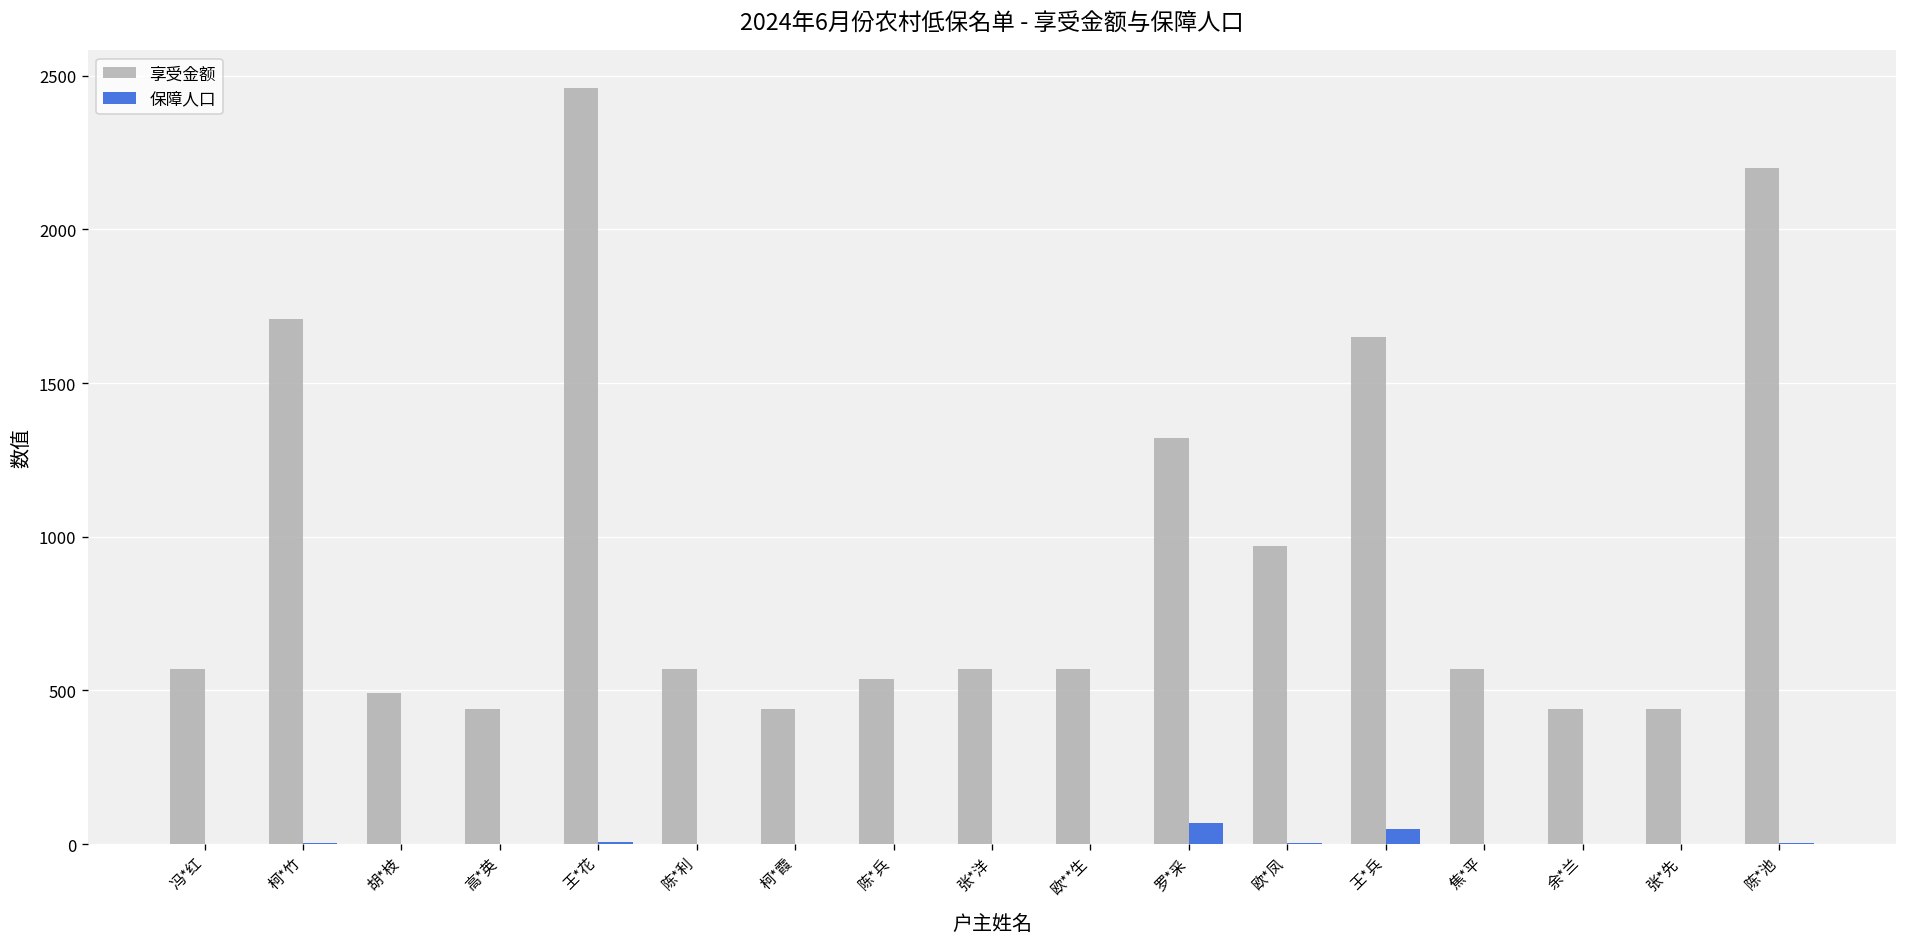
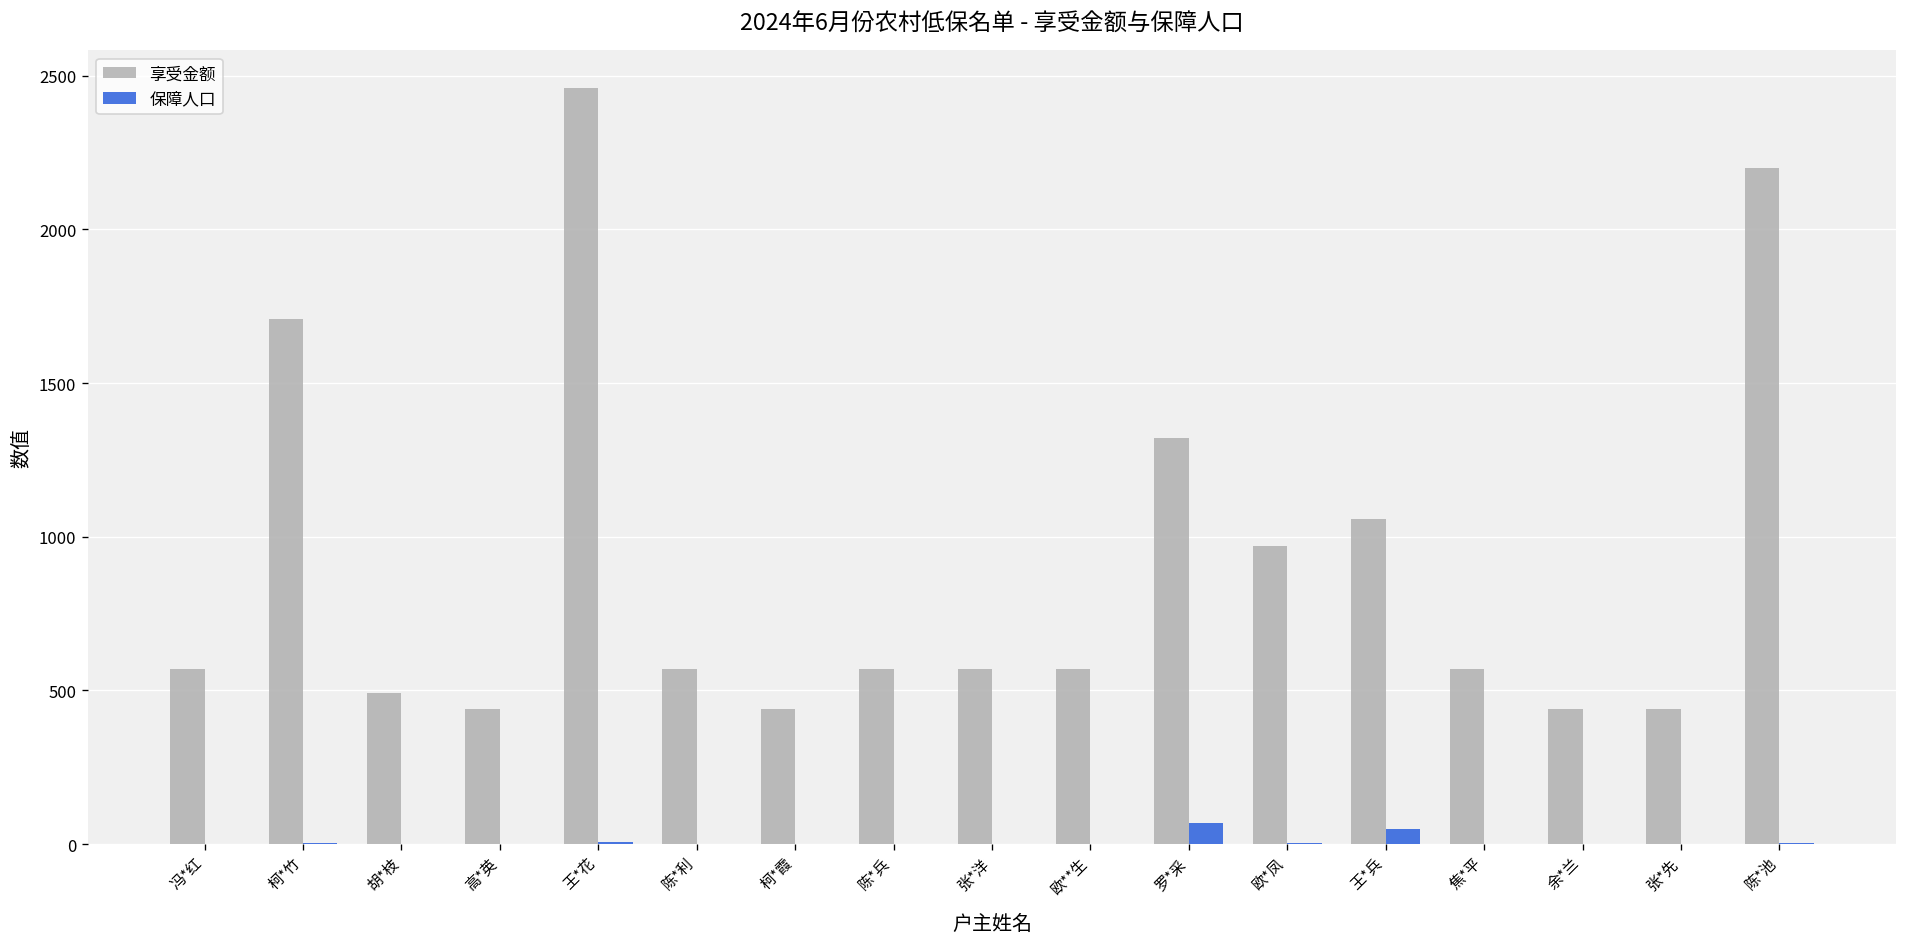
享受金额, 陈*兵: 540 -> 570
享受金额, 王*兵: 1650 -> 1060
